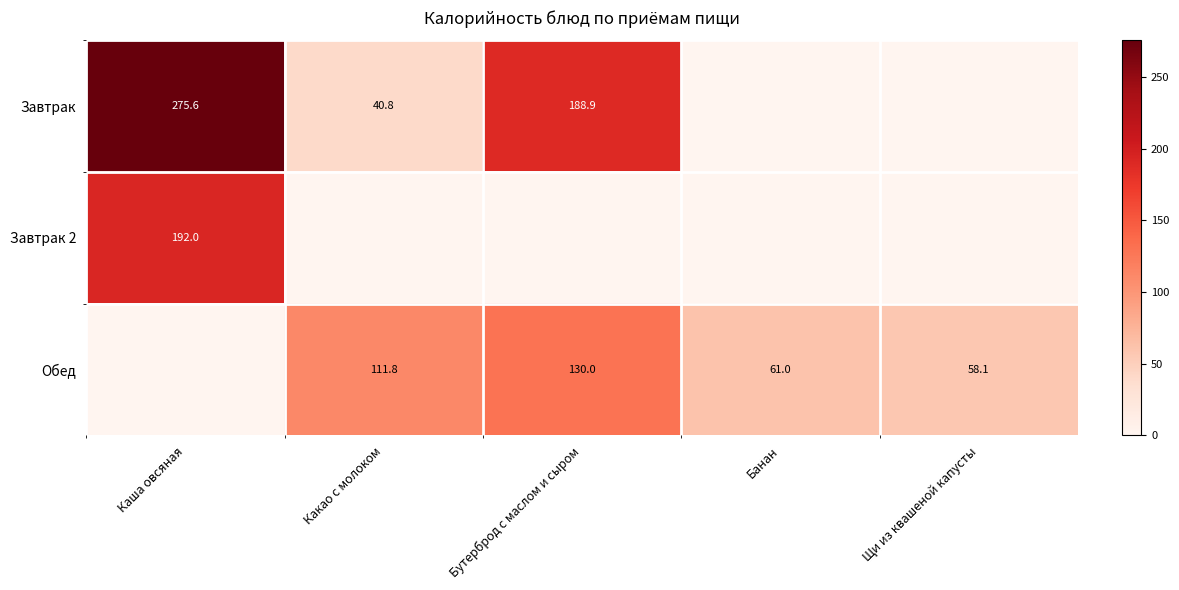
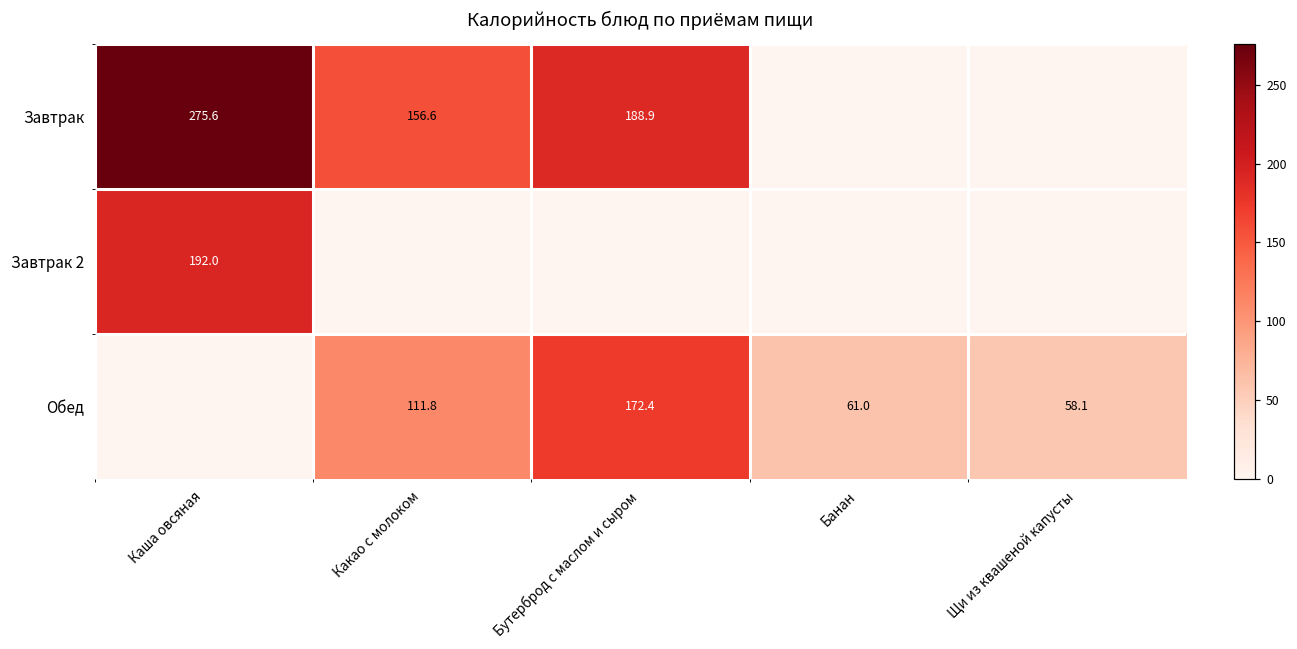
Завтрак, Какао с молоком: 40.8 -> 156.6
Обед, Бутерброд с маслом и сыром: 130.0 -> 172.4
